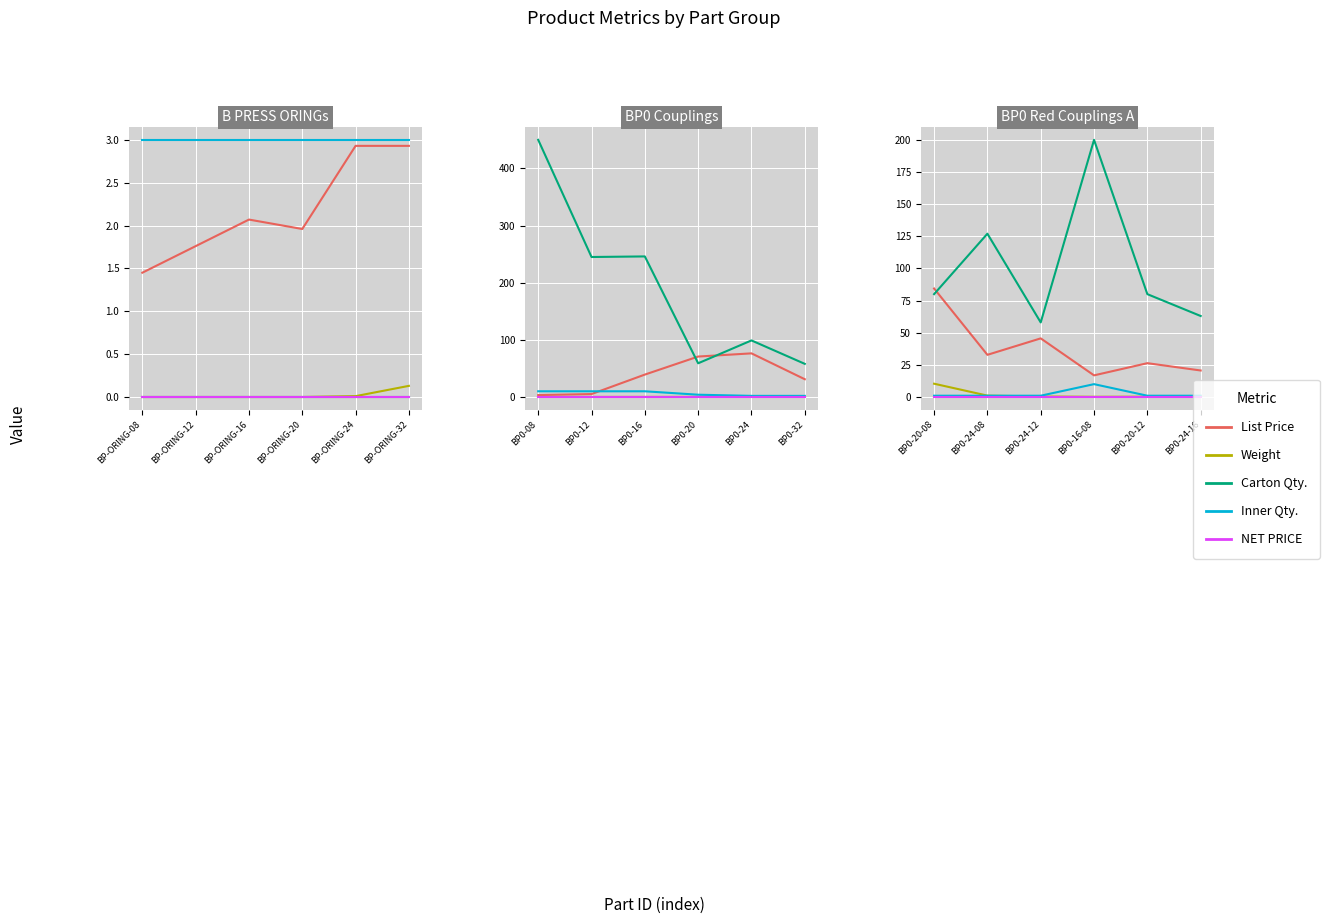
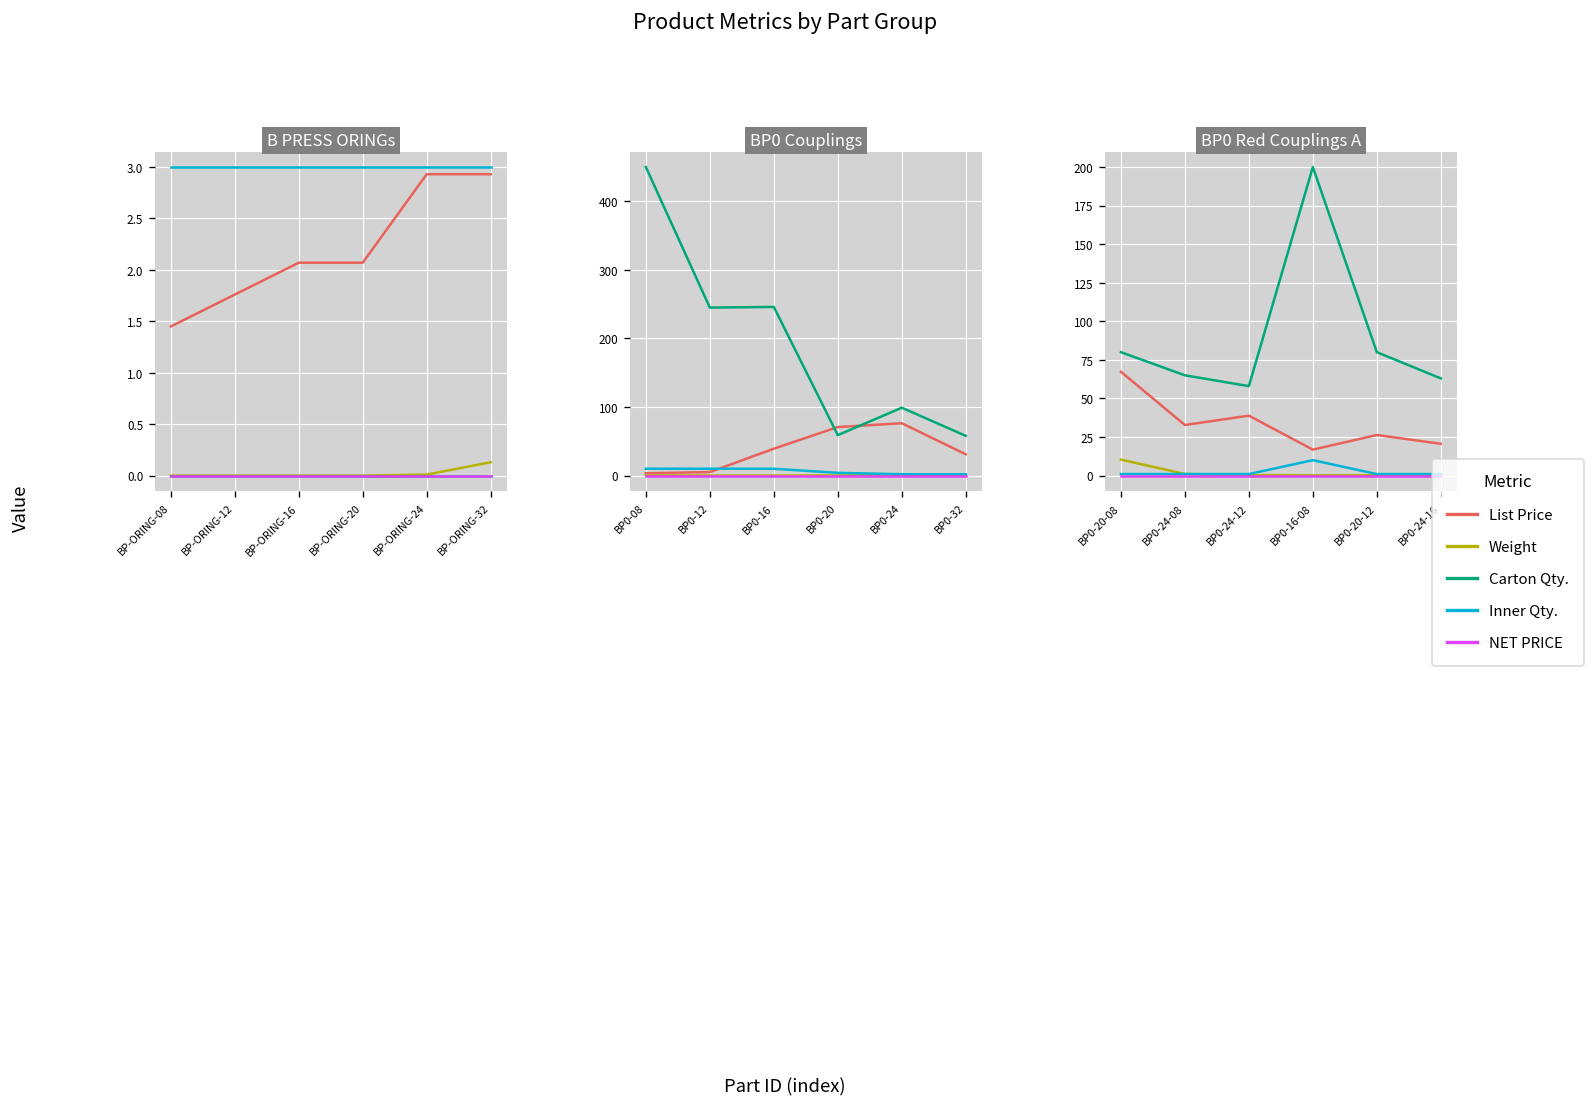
B PRESS ORINGs, List Price, BP-ORING-20: 2.0 -> 2.1
BP0 Red Couplings A, List Price, BP0-20-08: 84 -> 67
BP0 Red Couplings A, Carton Qty., BP0-24-08: 127 -> 65
BP0 Red Couplings A, List Price, BP0-24-12: 46 -> 39
